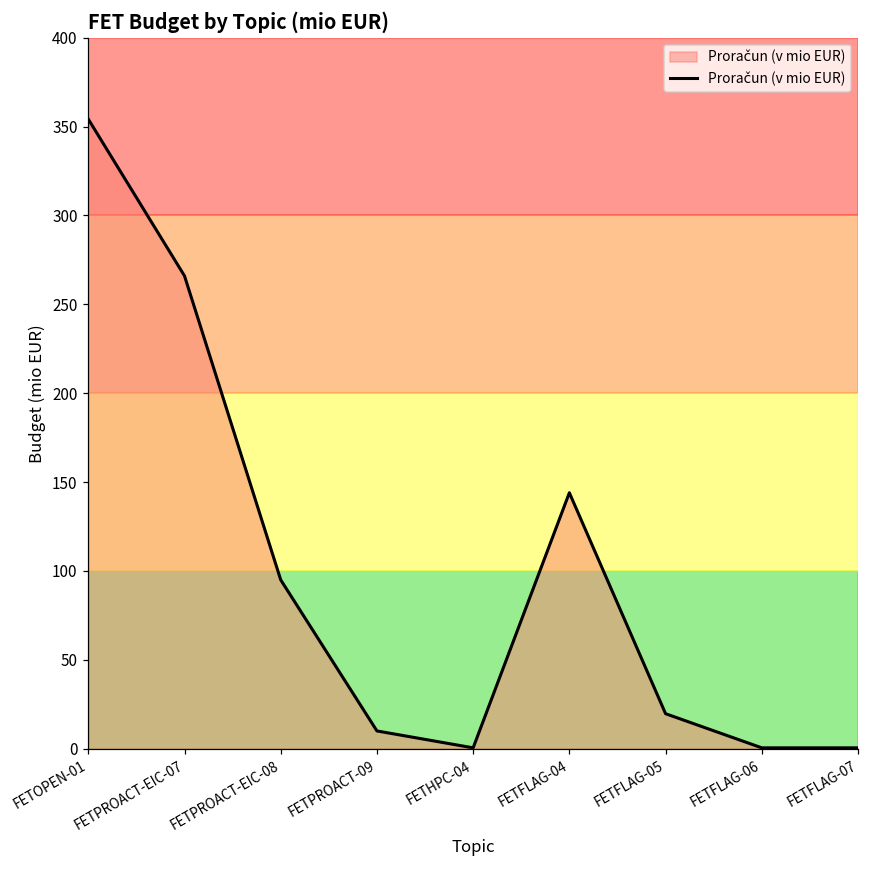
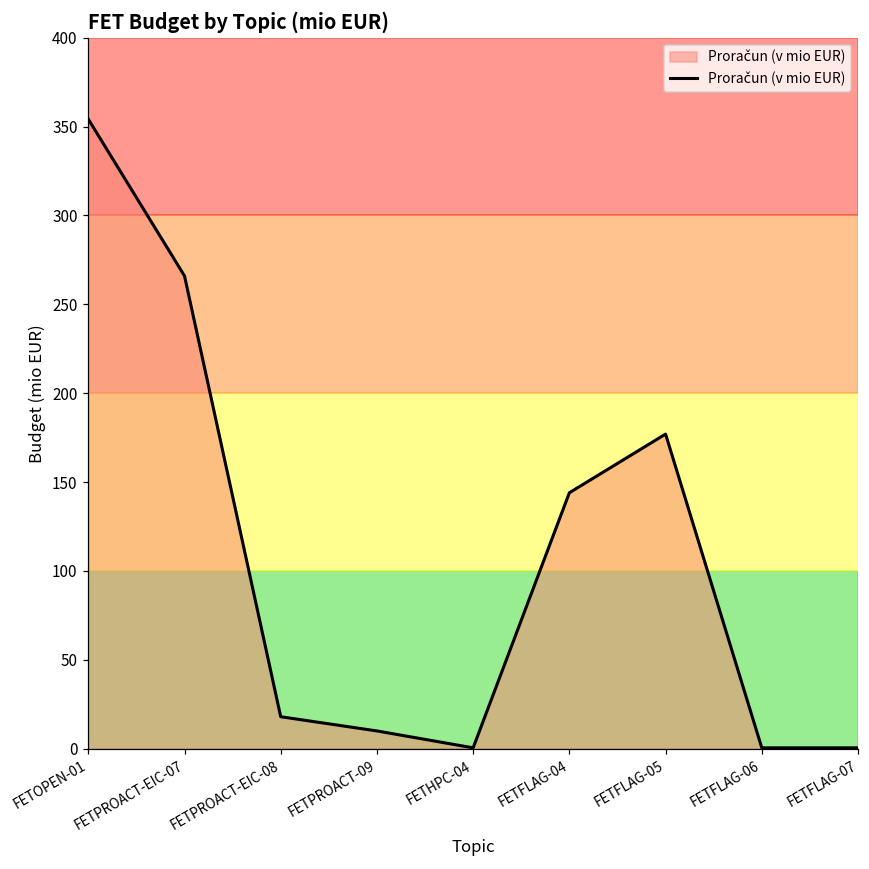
FETPROACT-EIC-08: 95 -> 18
FETFLAG-05: 20 -> 177
